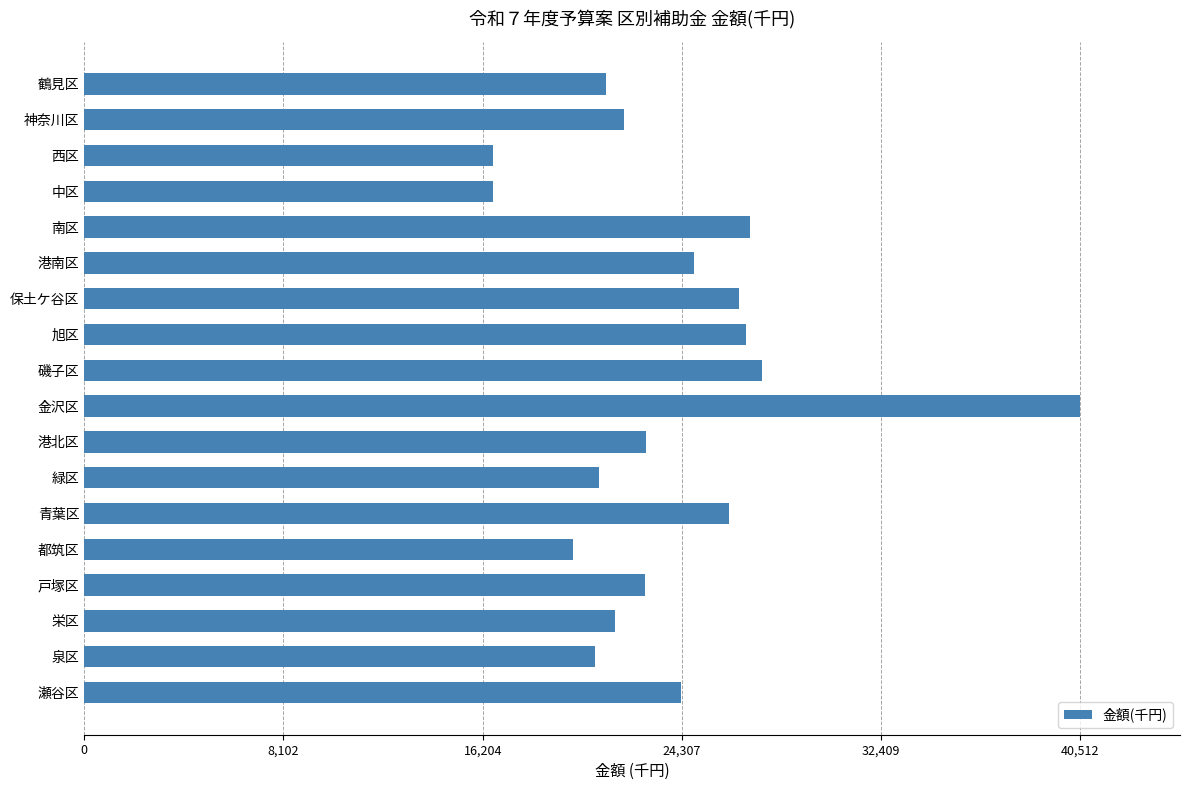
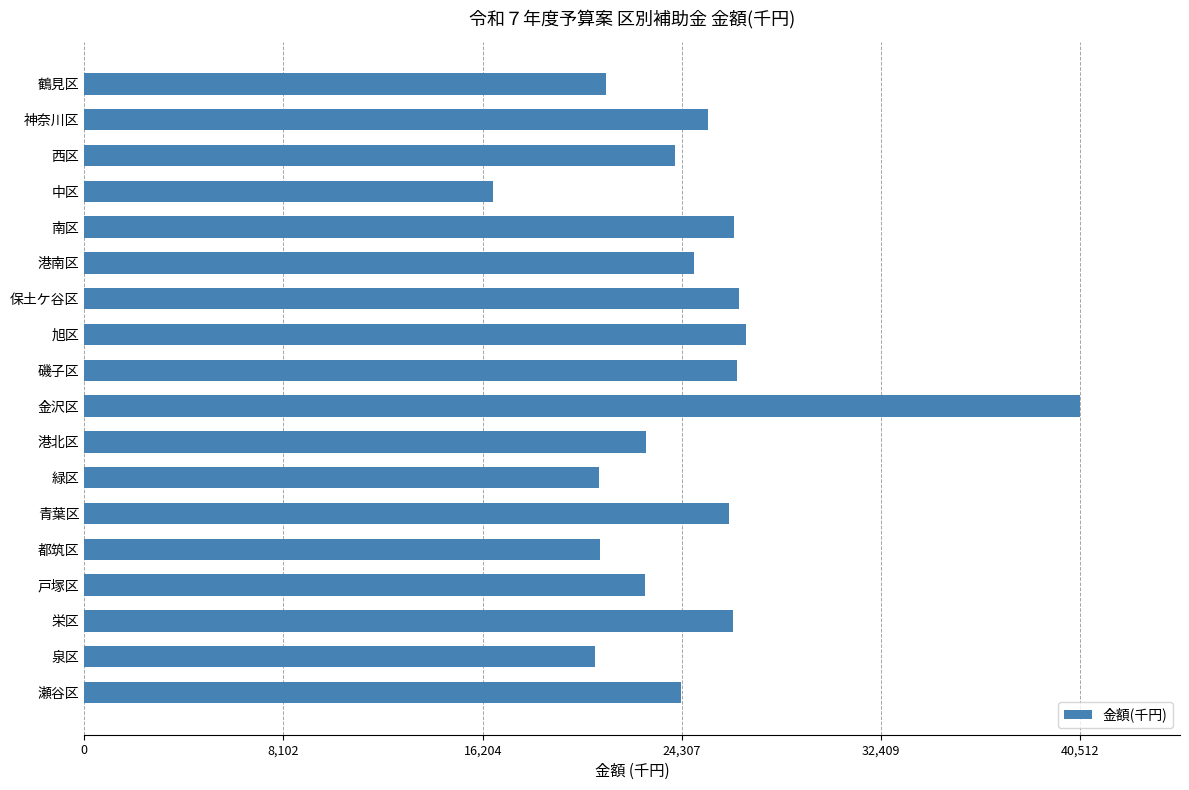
神奈川区: 21,900 -> 25,400
西区: 16,600 -> 24,000
南区: 27,100 -> 26,400
磯子区: 27,600 -> 26,500
都筑区: 19,900 -> 21,000
栄区: 21,600 -> 26,400
